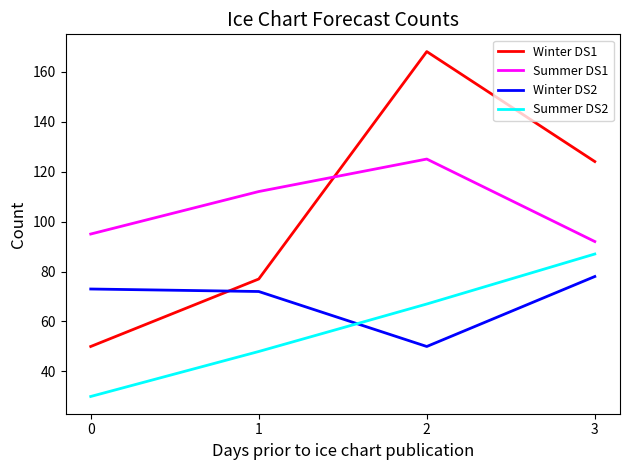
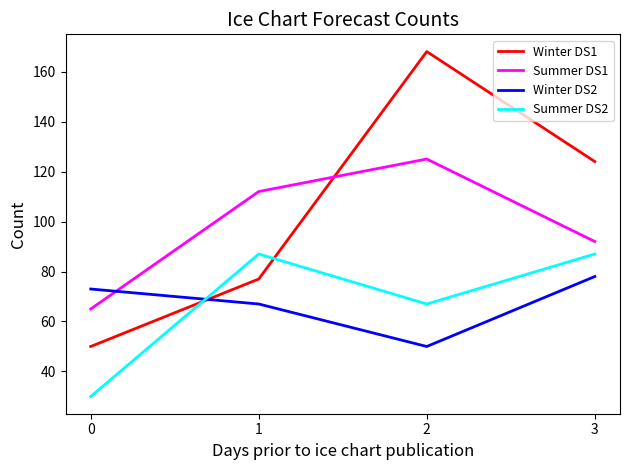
Summer DS1, 0: 95 -> 65
Winter DS2, 1: 72 -> 67
Summer DS2, 1: 48 -> 87
